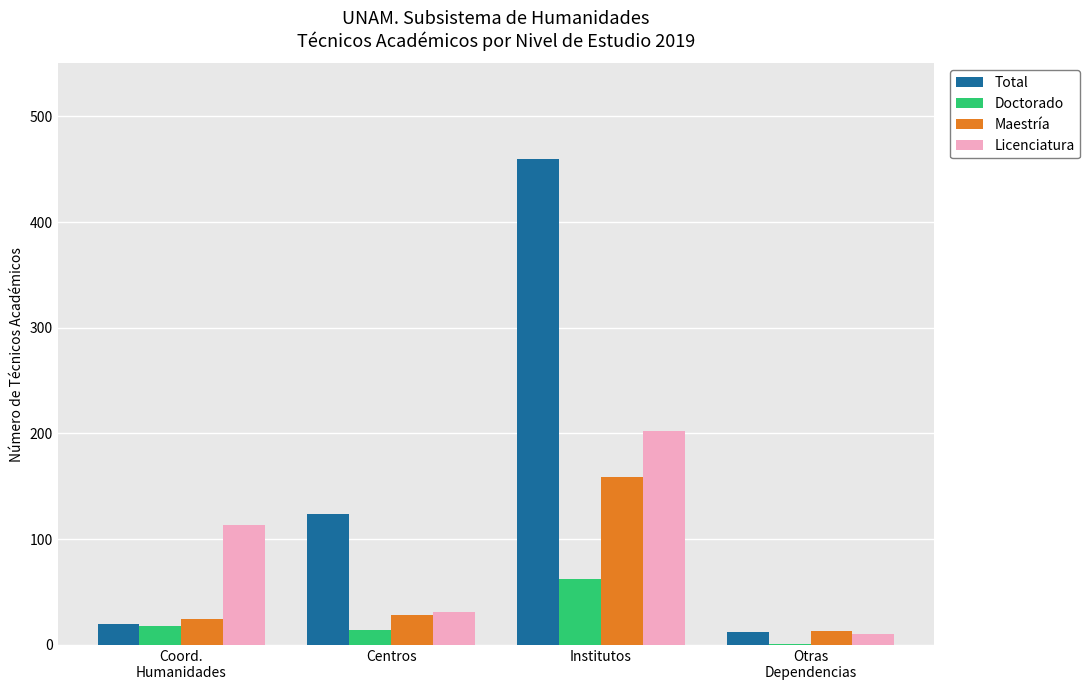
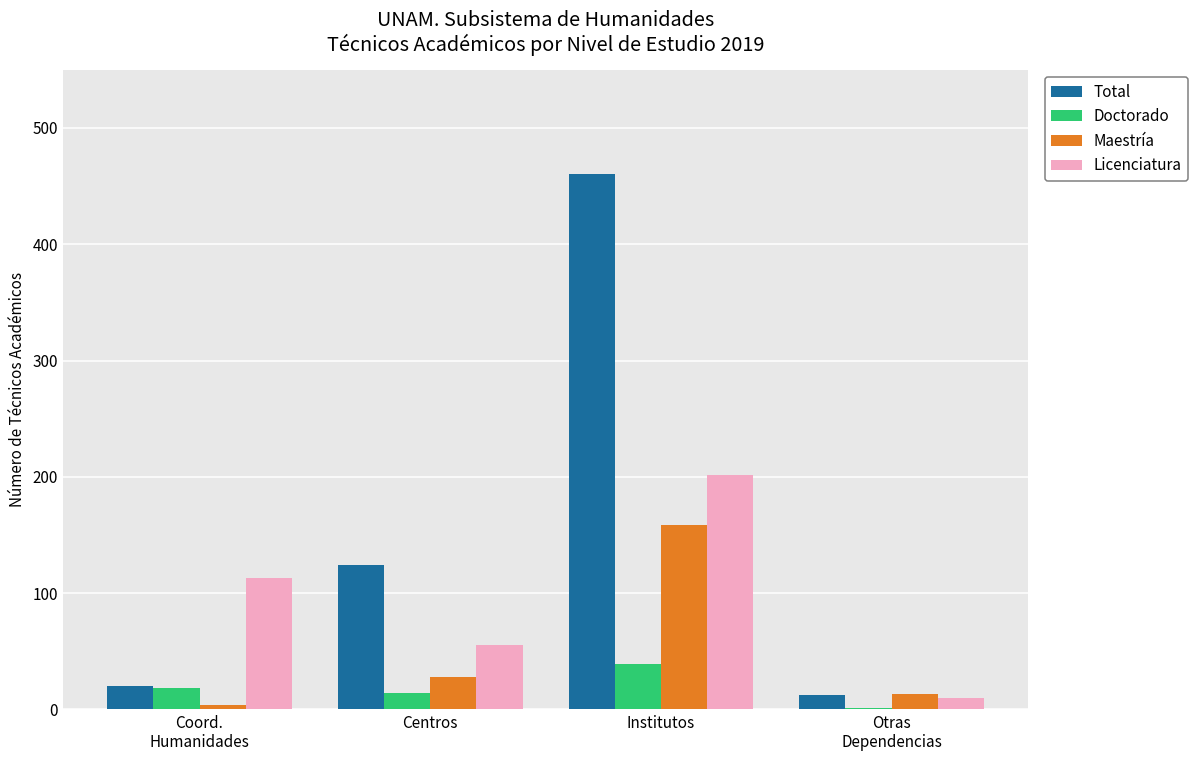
Maestría, Coord. Humanidades: 25 -> 4
Licenciatura, Centros: 31 -> 55
Doctorado, Institutos: 62 -> 39
